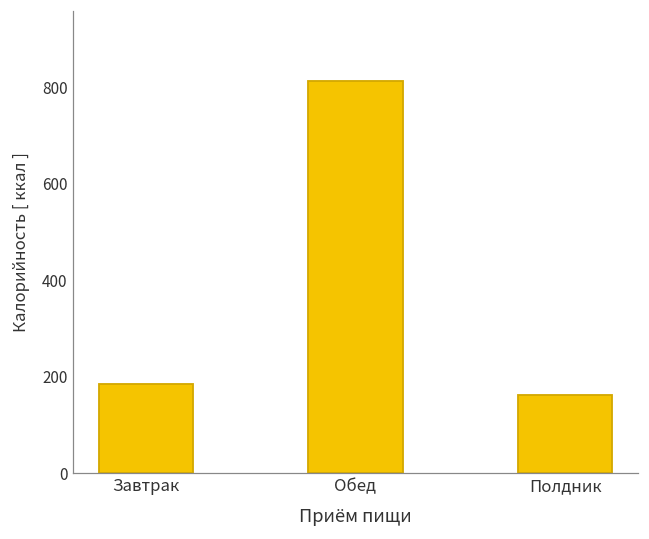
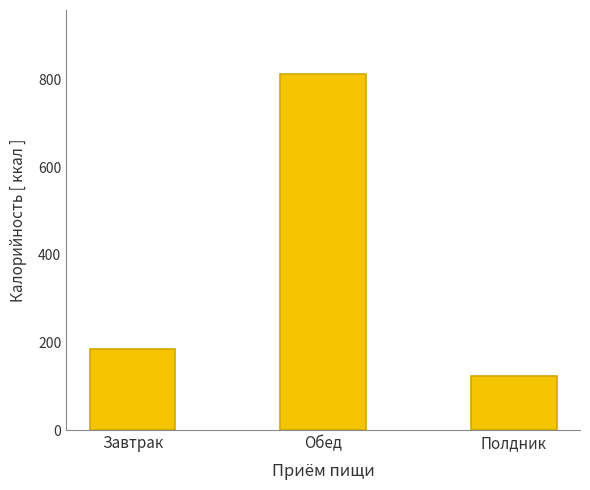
Полдник: 160 -> 120
